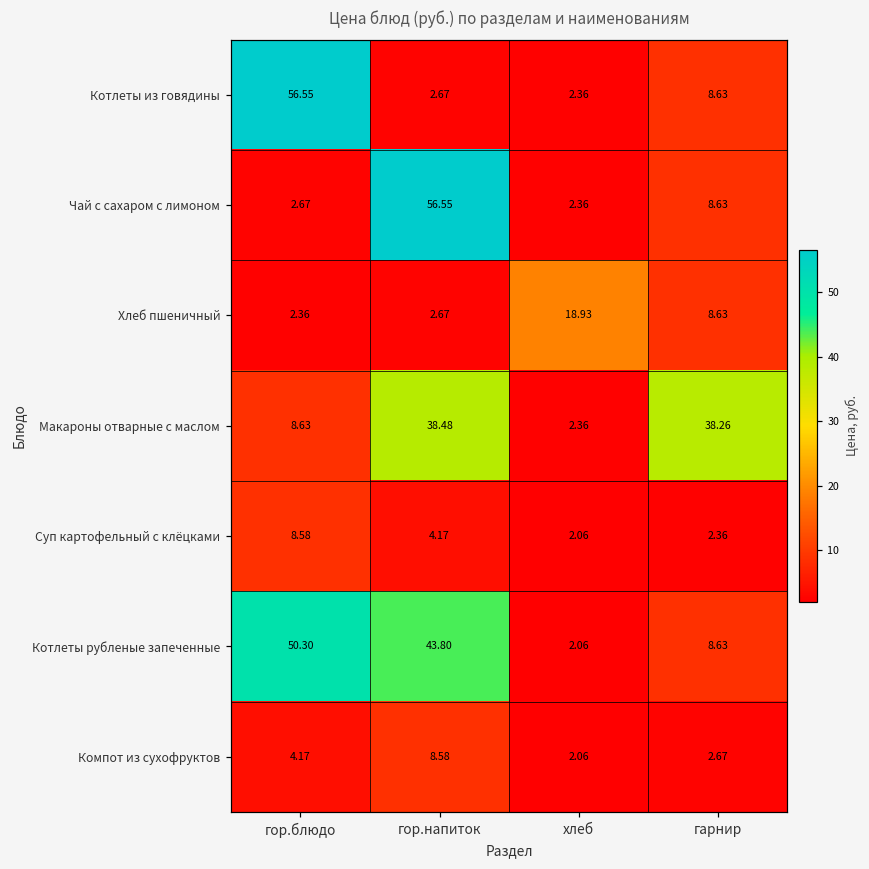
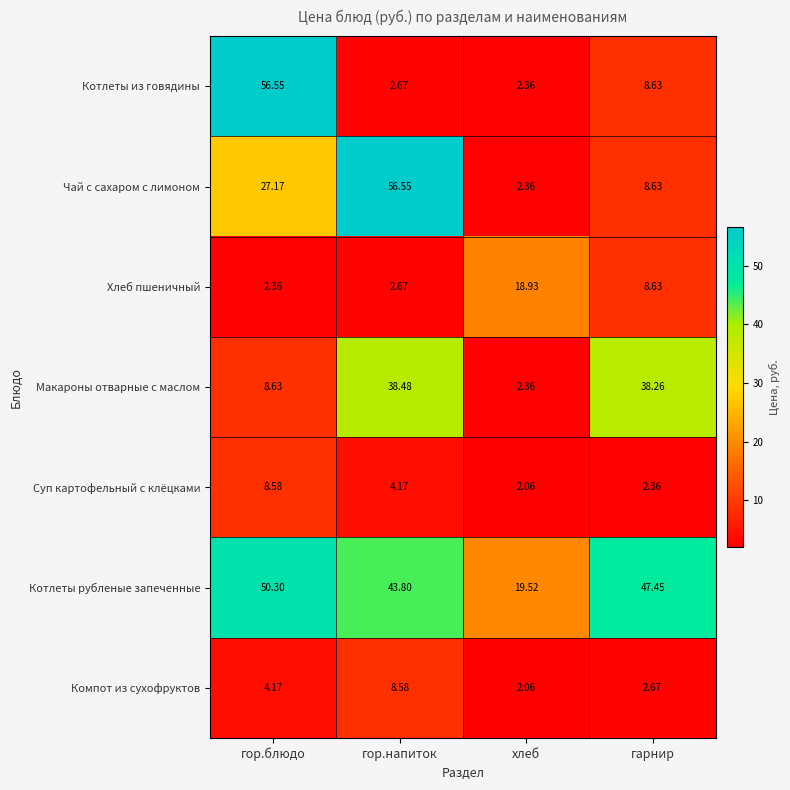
Чай с сахаром с лимоном, гор.блюдо: 2.67 -> 27.17
Котлеты рубленые запеченные, хлеб: 2.06 -> 19.52
Котлеты рубленые запеченные, гарнир: 8.63 -> 47.45
